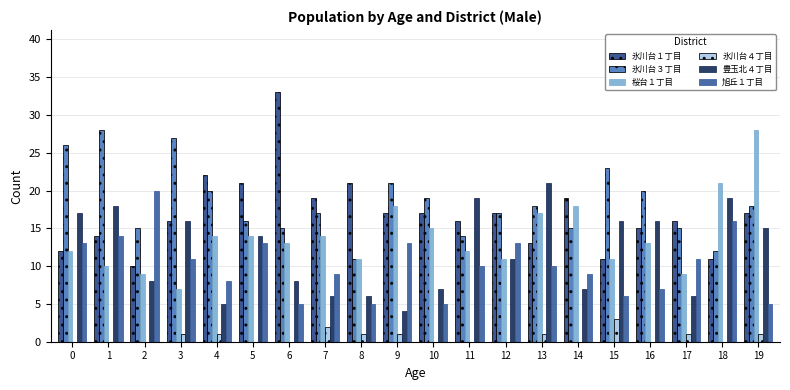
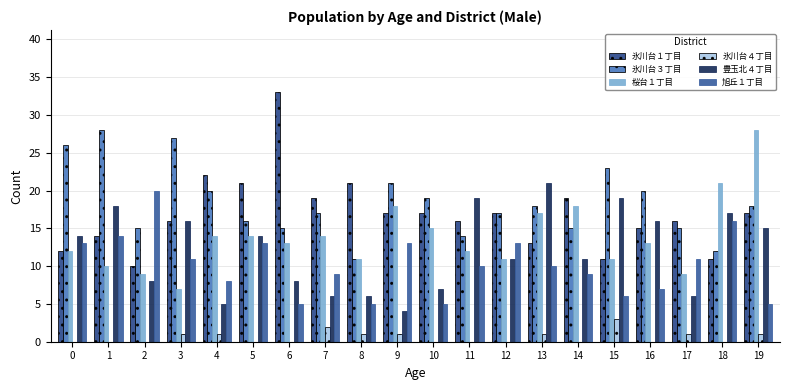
豊玉北４丁目, 0: 17 -> 14
豊玉北４丁目, 14: 7 -> 11
豊玉北４丁目, 15: 16 -> 19
豊玉北４丁目, 18: 19 -> 17
